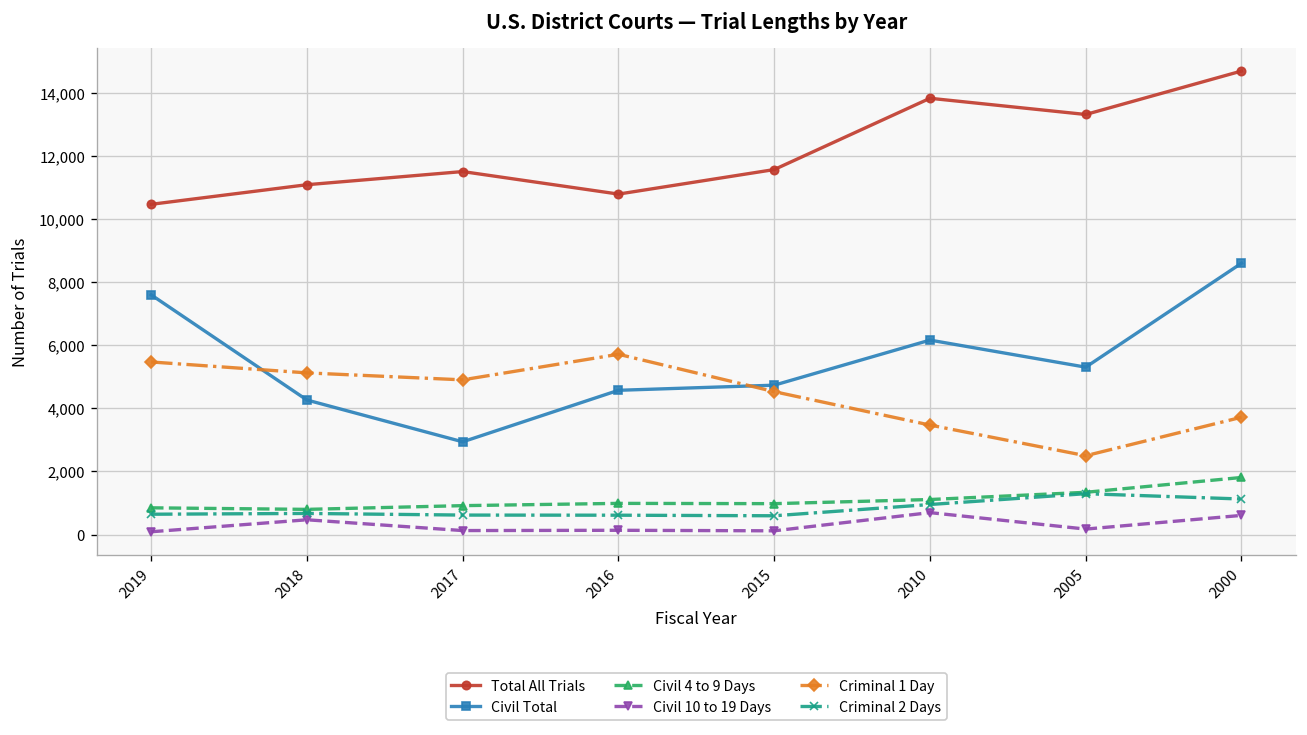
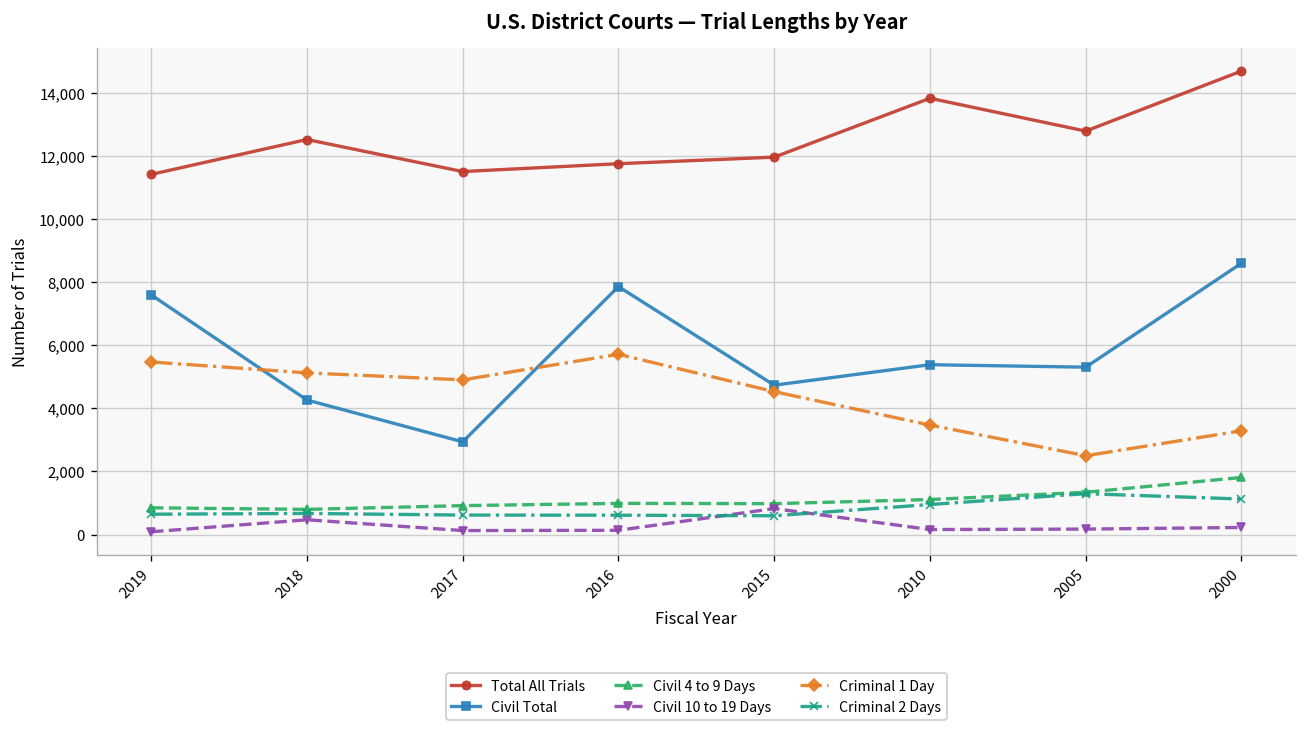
Total All Trials, 2019: 10,500 -> 11,400
Total All Trials, 2018: 11,100 -> 12,500
Total All Trials, 2016: 10,800 -> 11,800
Civil Total, 2016: 4,600 -> 7,900
Total All Trials, 2015: 11,600 -> 12,000
Civil 10 to 19 Days, 2015: 100 -> 800
Civil Total, 2010: 6,200 -> 5,400
Civil 10 to 19 Days, 2010: 700 -> 200
Total All Trials, 2005: 13,300 -> 12,800
Civil 10 to 19 Days, 2000: 600 -> 200
Criminal 1 Day, 2000: 3,700 -> 3,300
